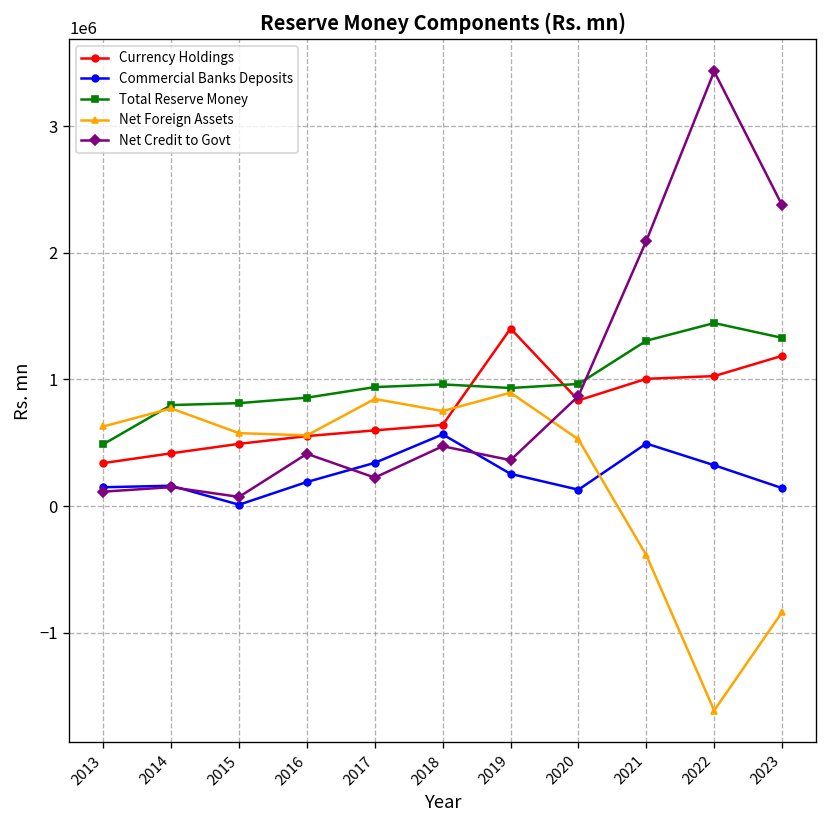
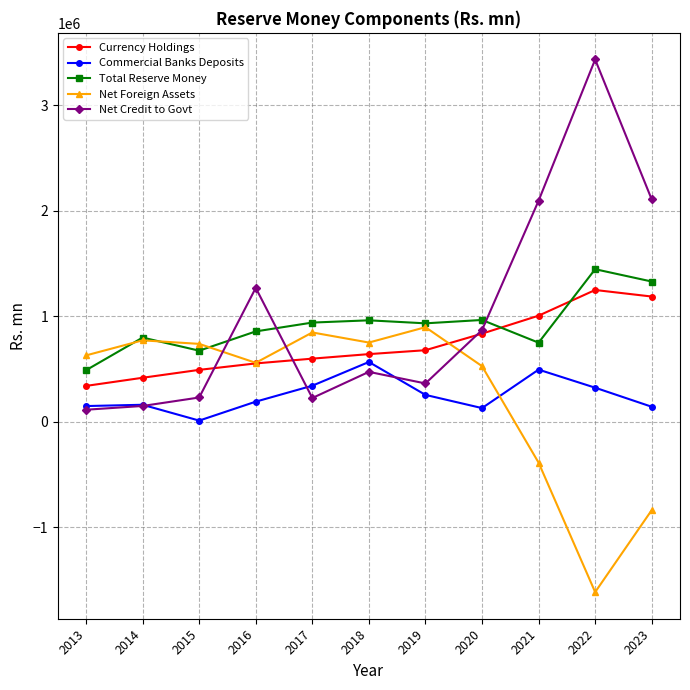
Total Reserve Money, 2015: 810000 -> 670000
Net Foreign Assets, 2015: 580000 -> 740000
Net Credit to Govt, 2015: 70000 -> 230000
Net Credit to Govt, 2016: 410000 -> 1270000
Currency Holdings, 2019: 1400000 -> 680000
Total Reserve Money, 2021: 1310000 -> 750000
Currency Holdings, 2022: 1030000 -> 1250000
Net Credit to Govt, 2023: 2380000 -> 2110000
